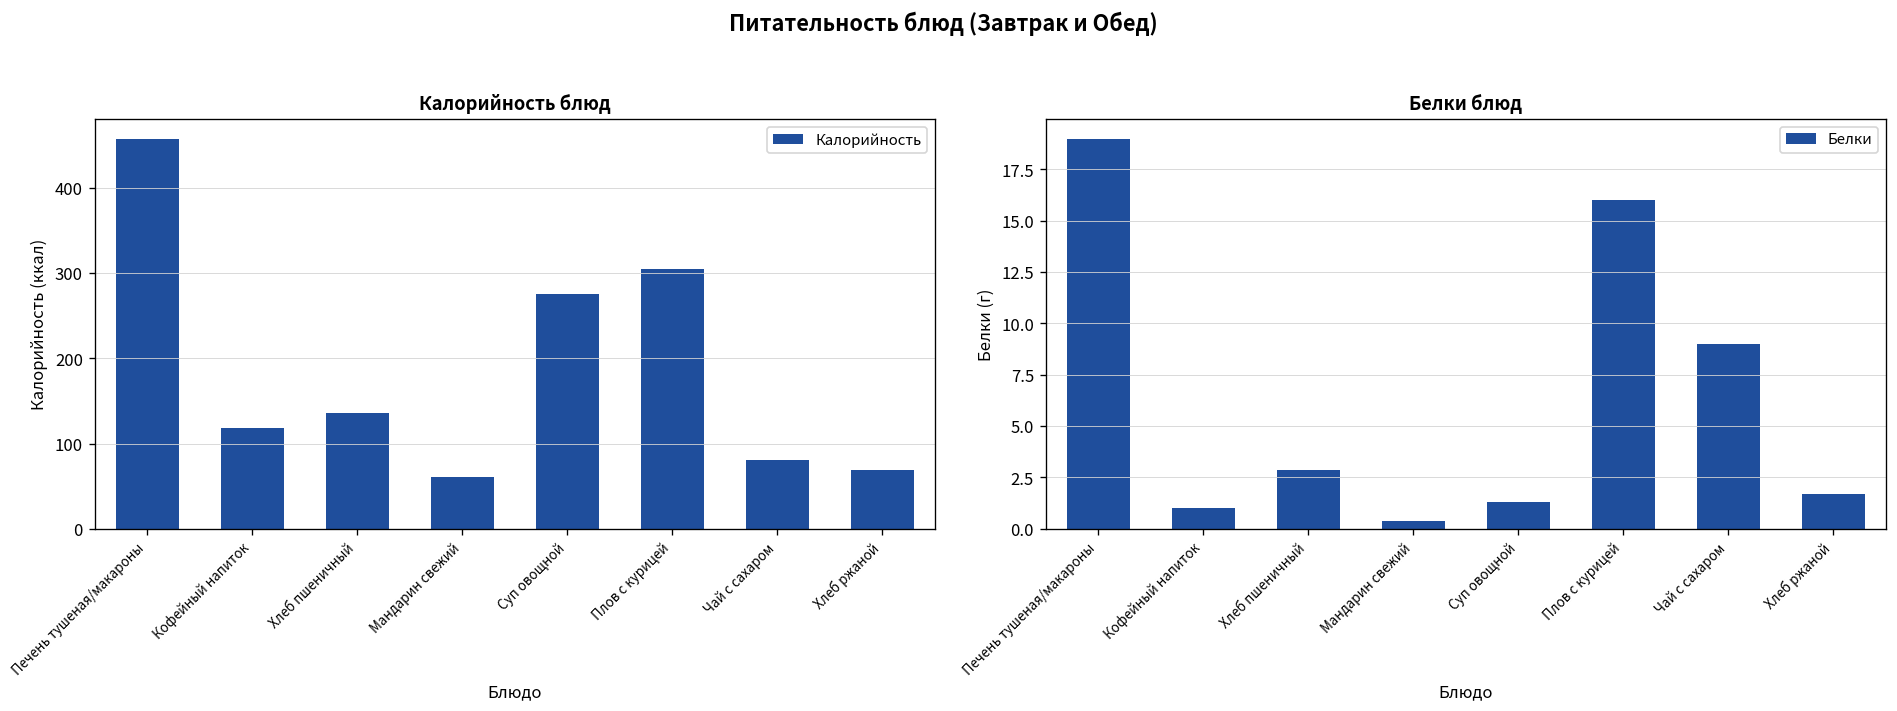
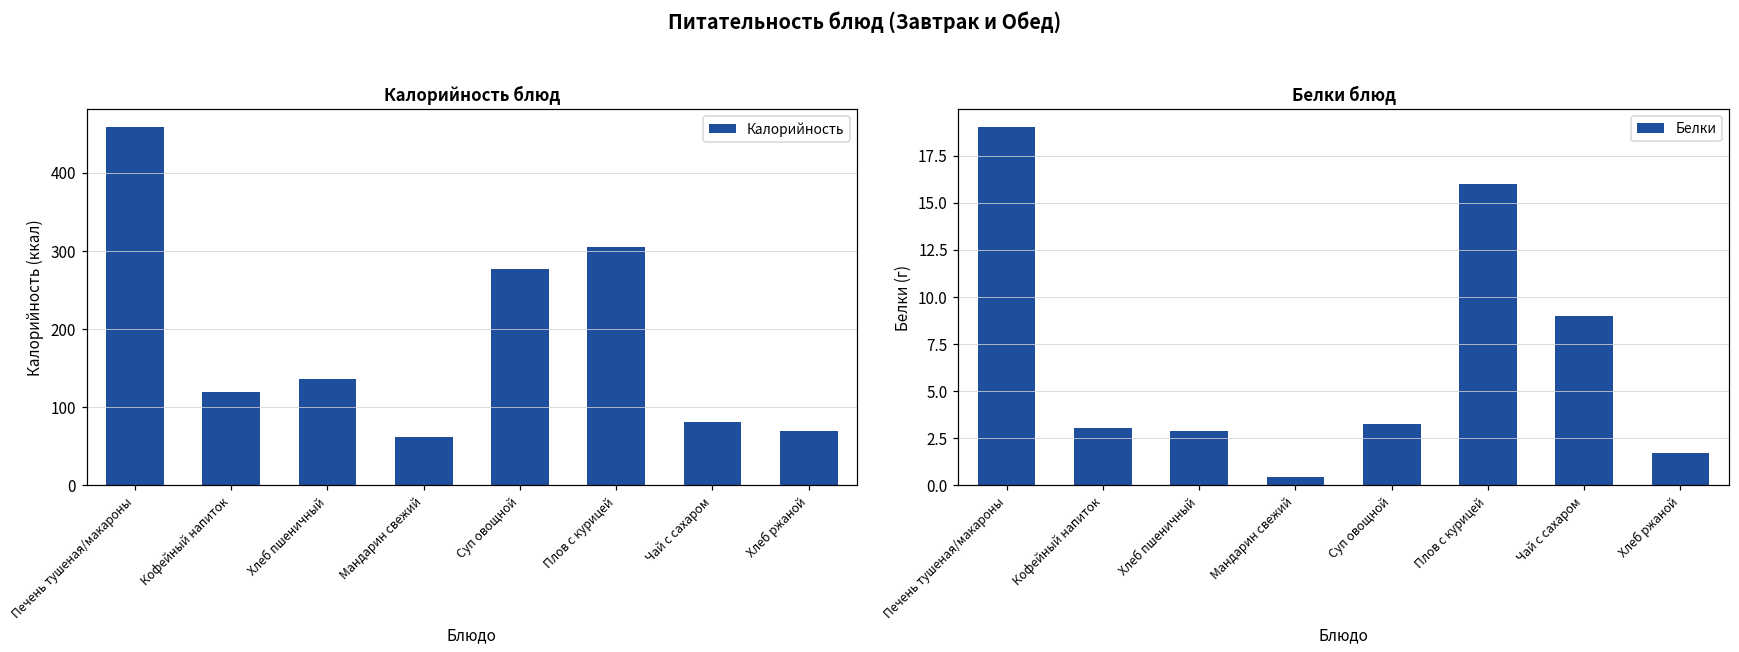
Белки блюд, Кофейный напиток: 1 -> 3
Белки блюд, Суп овощной: 1.3 -> 3.2
